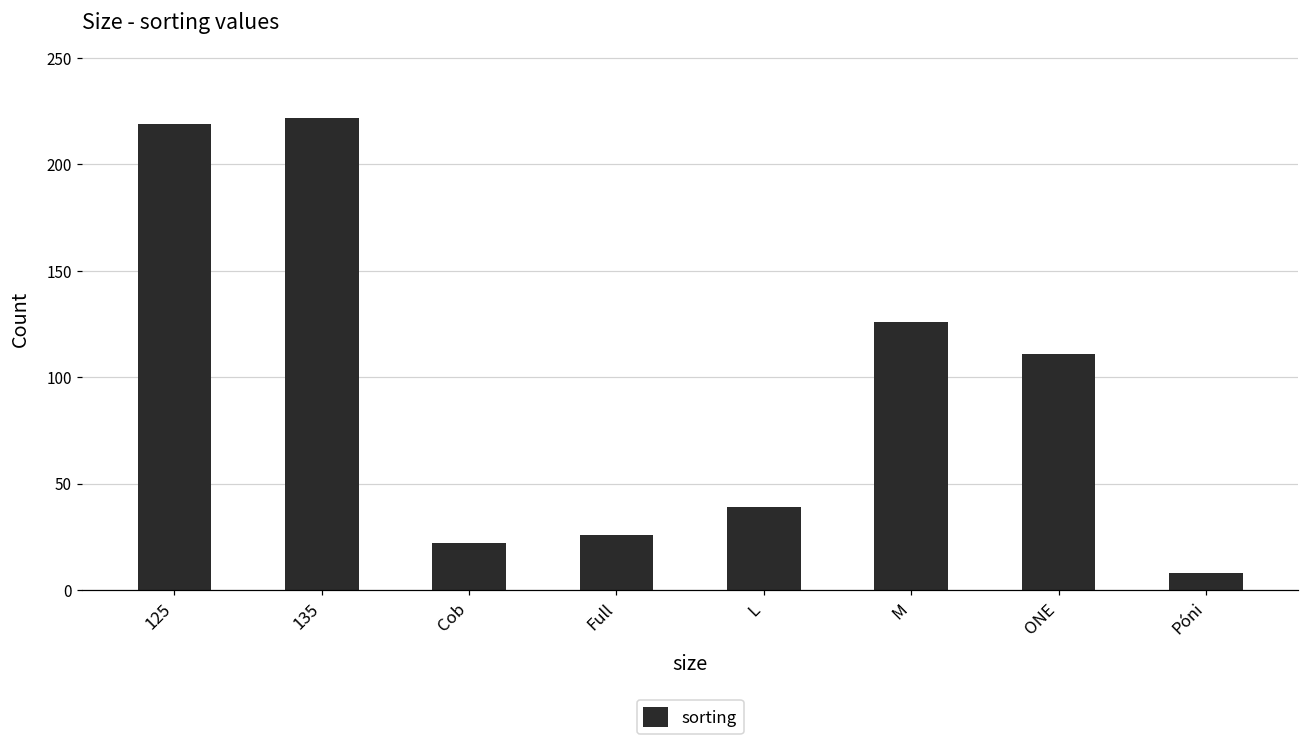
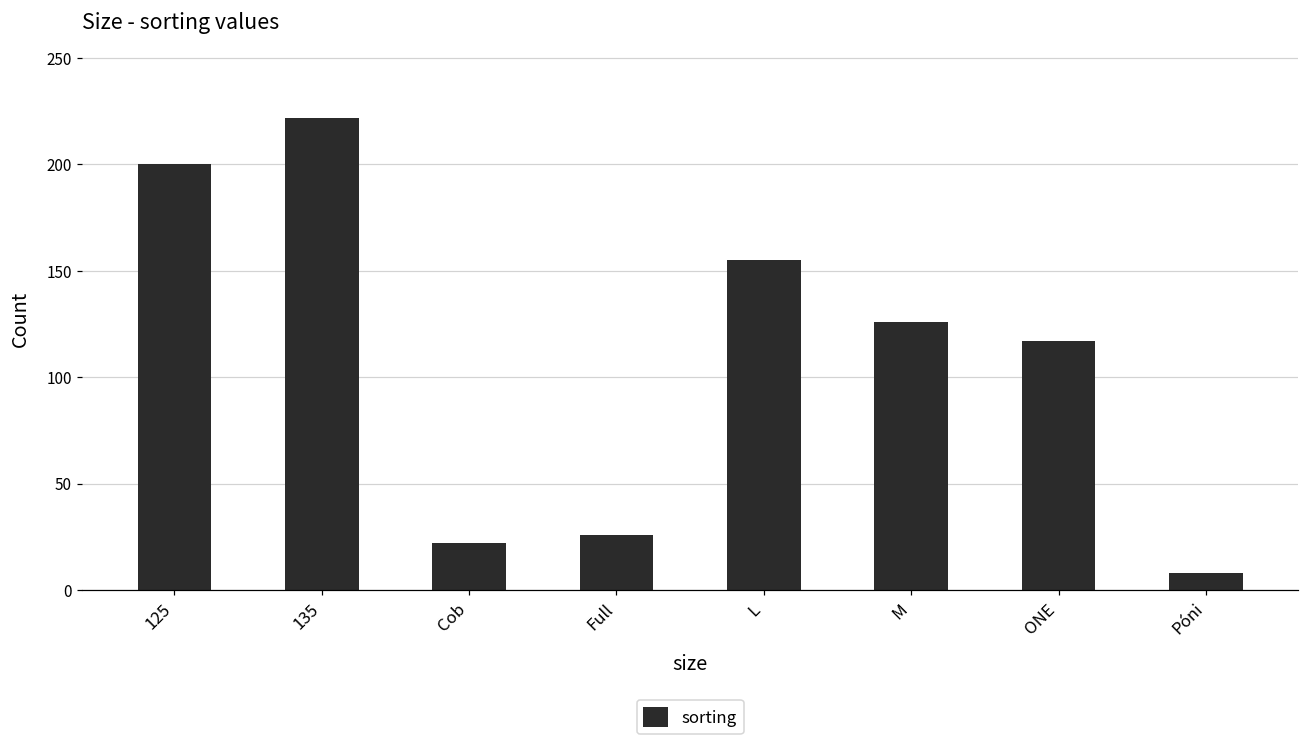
125: 219 -> 200
L: 39 -> 155
ONE: 111 -> 117
